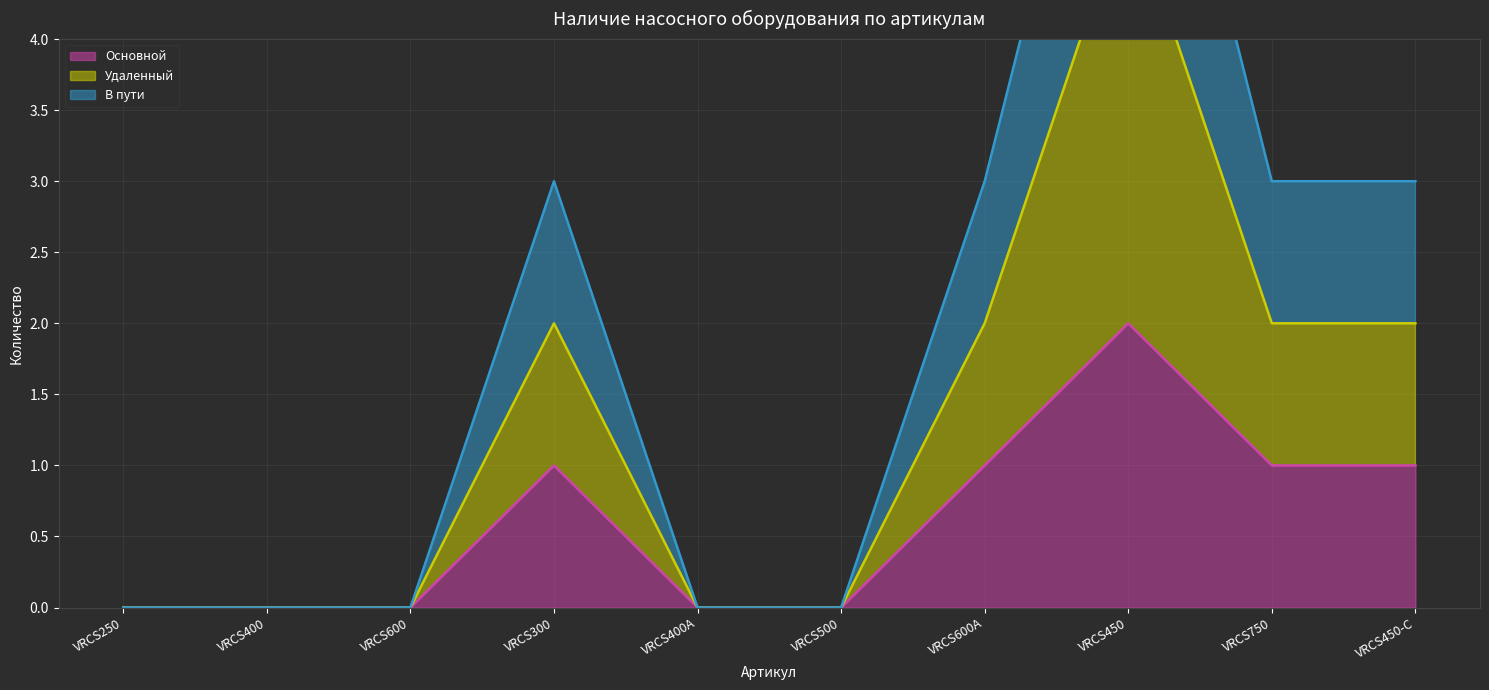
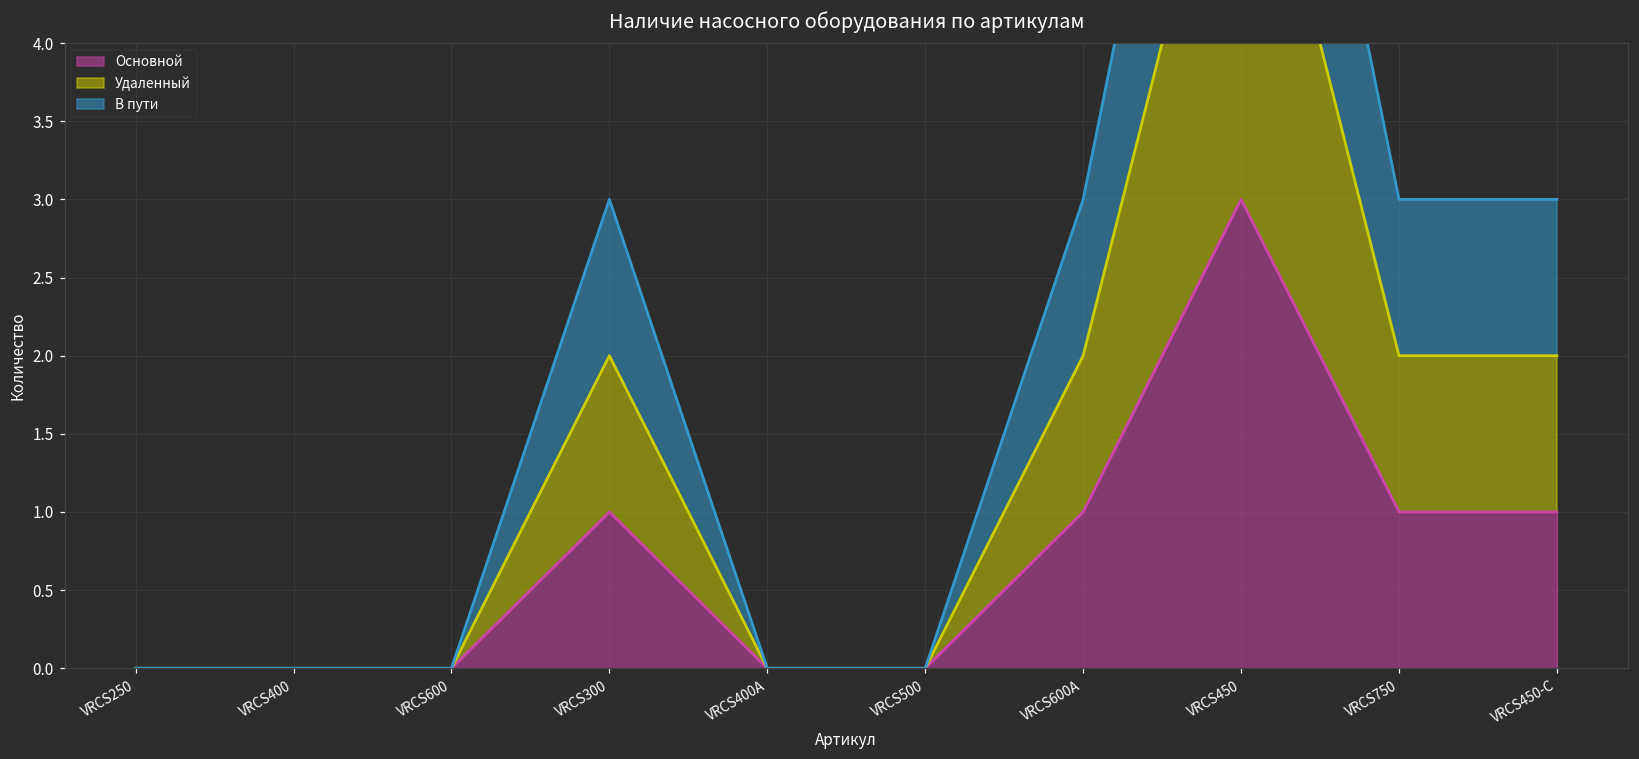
Основной, VRCS450: 2 -> 3
